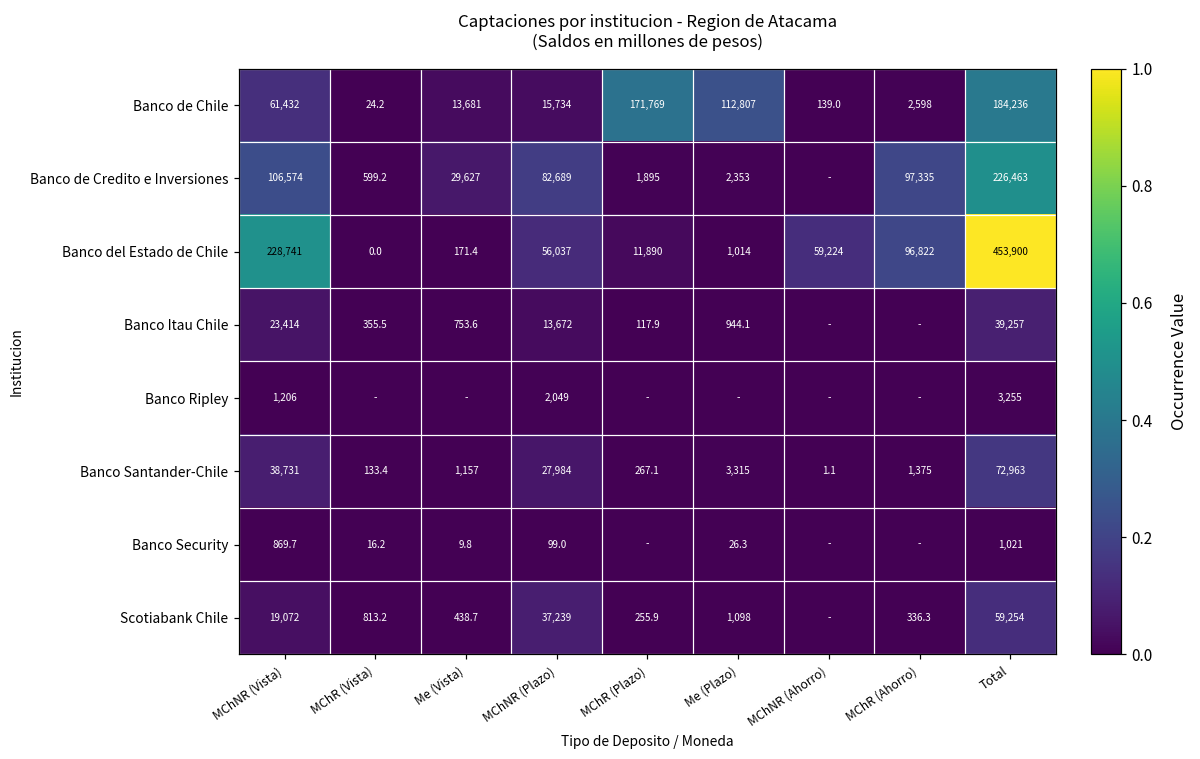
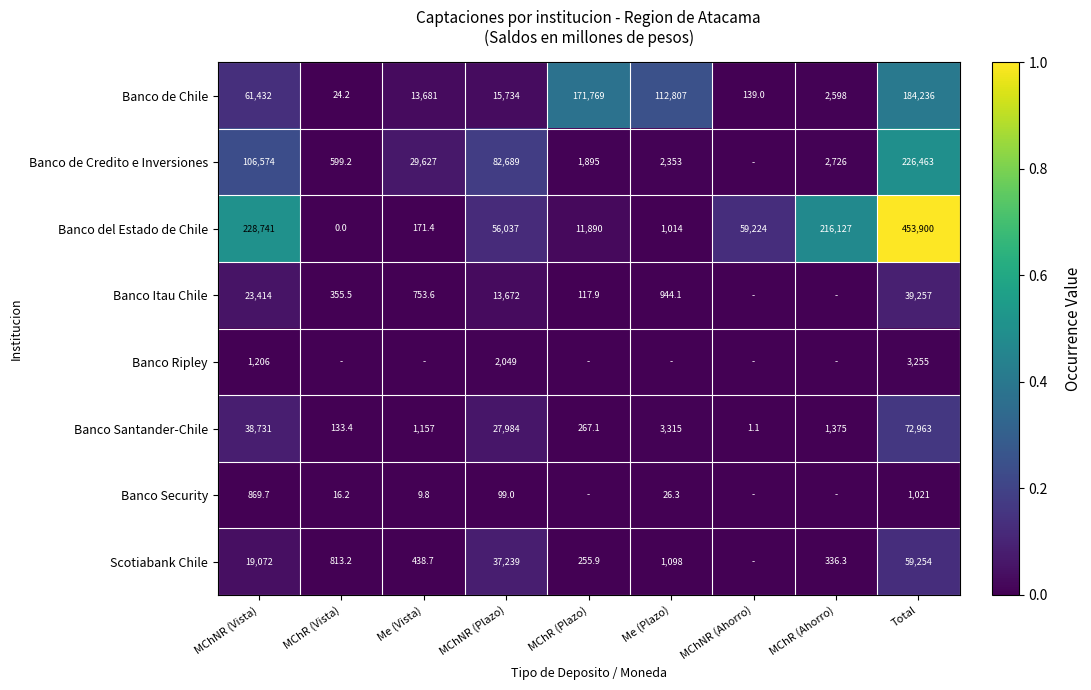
Banco de Credito e Inversiones, MChR (Ahorro): 97,335 -> 2,726
Banco del Estado de Chile, MChR (Ahorro): 96,822 -> 216,127
